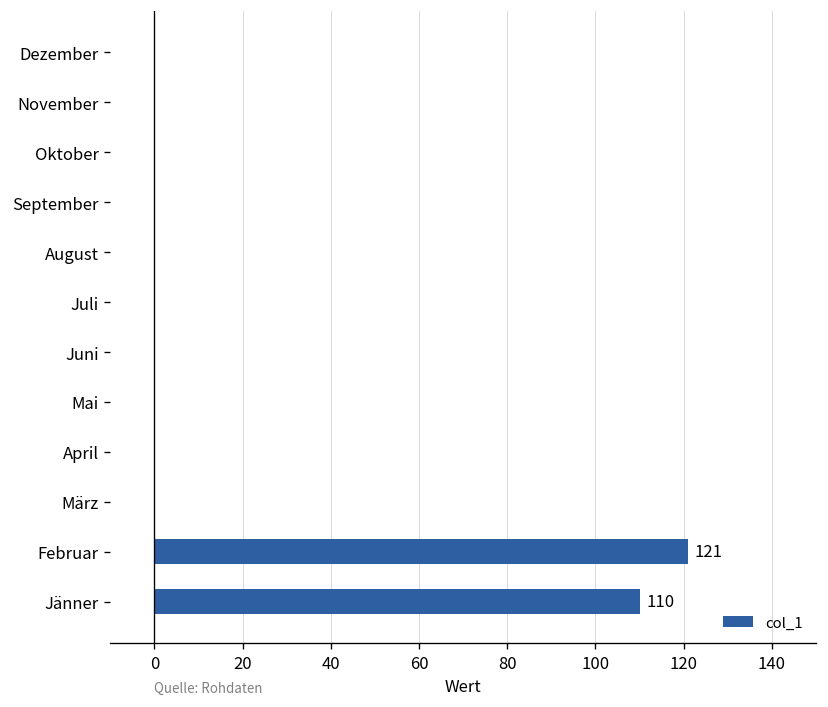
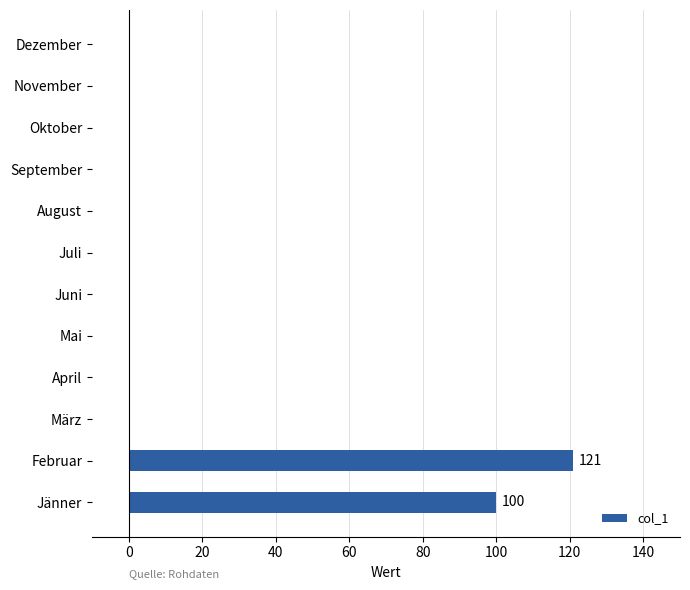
Jänner: 110 -> 100
